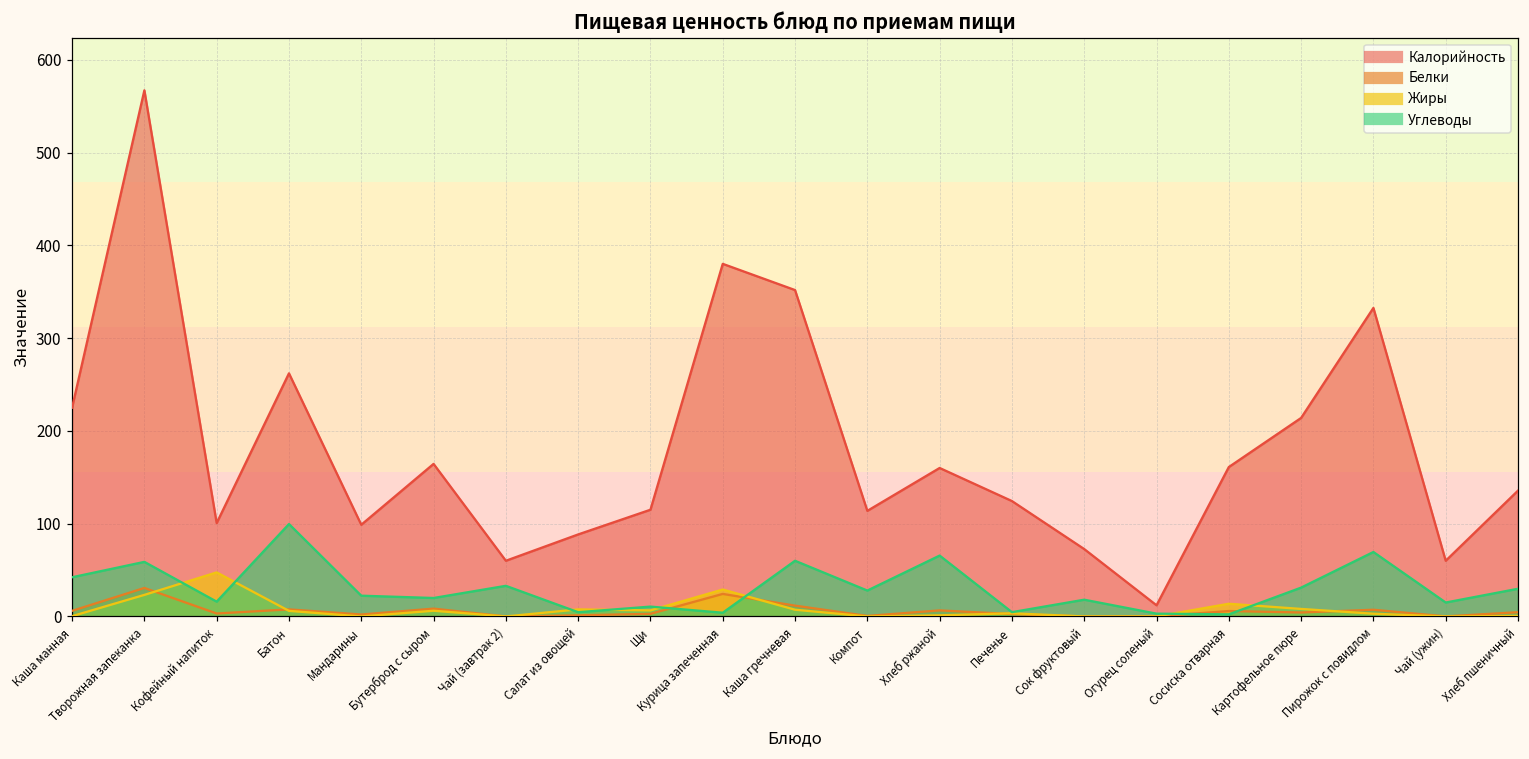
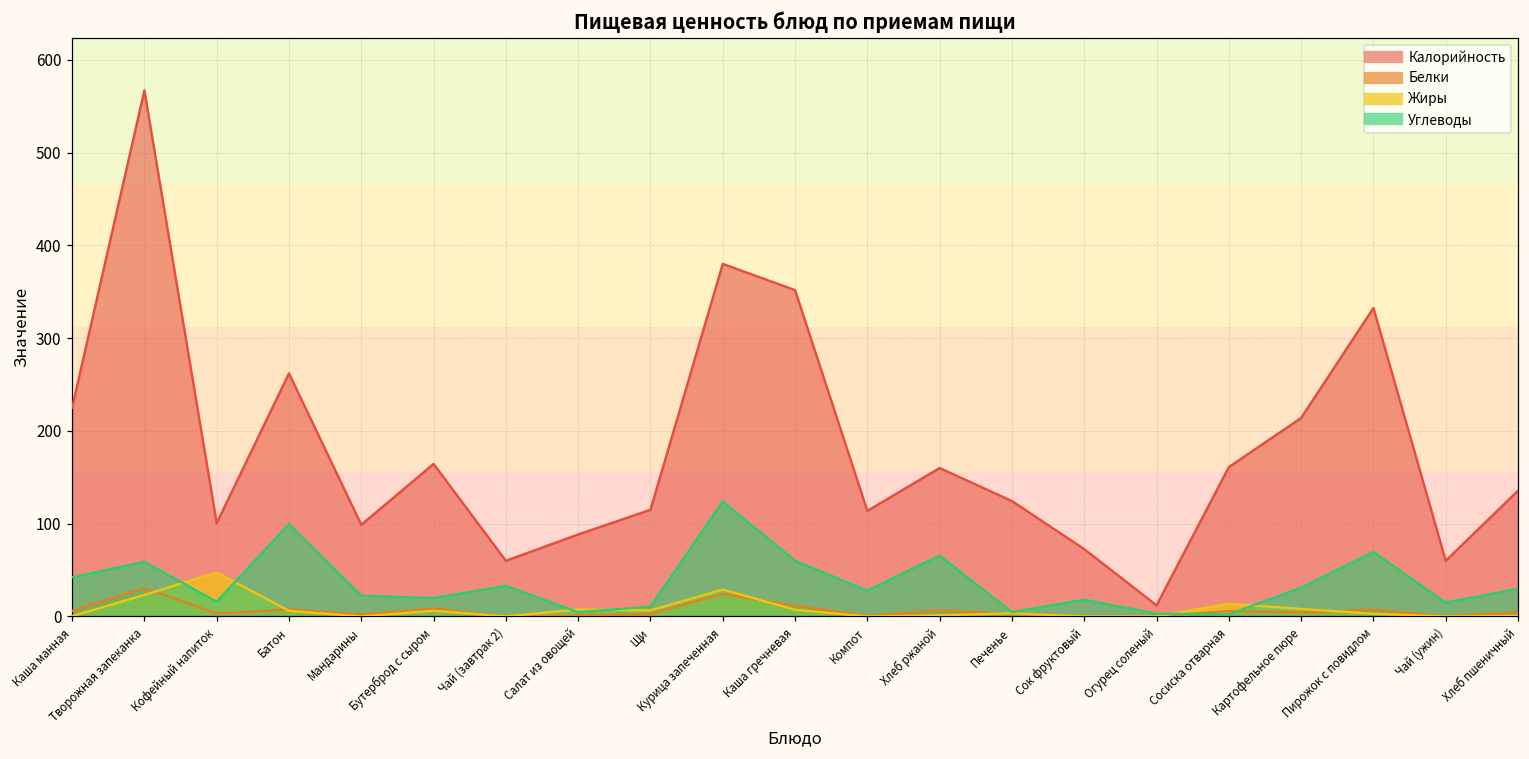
Углеводы, Курица запеченная: 0 -> 120
